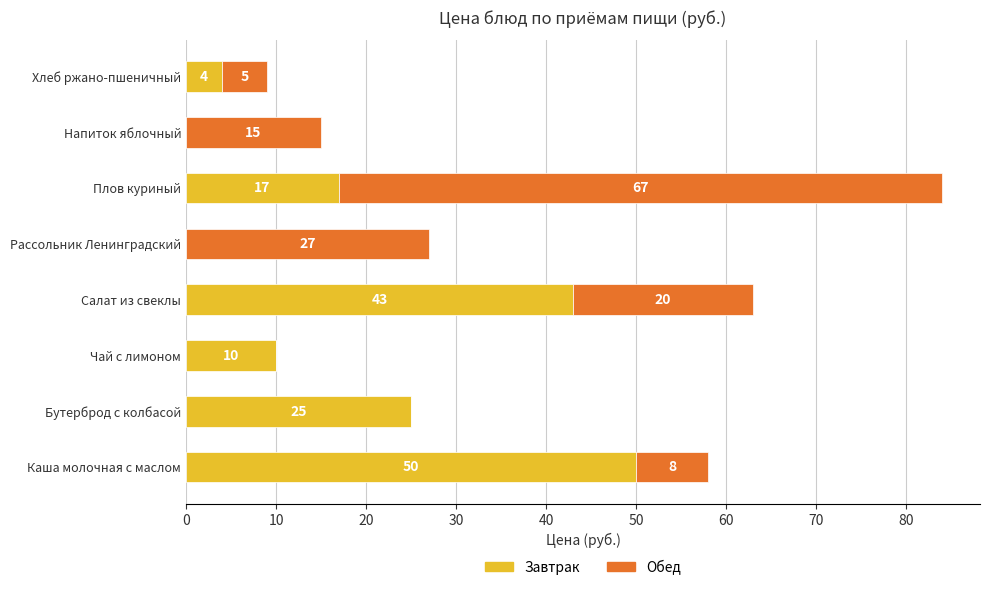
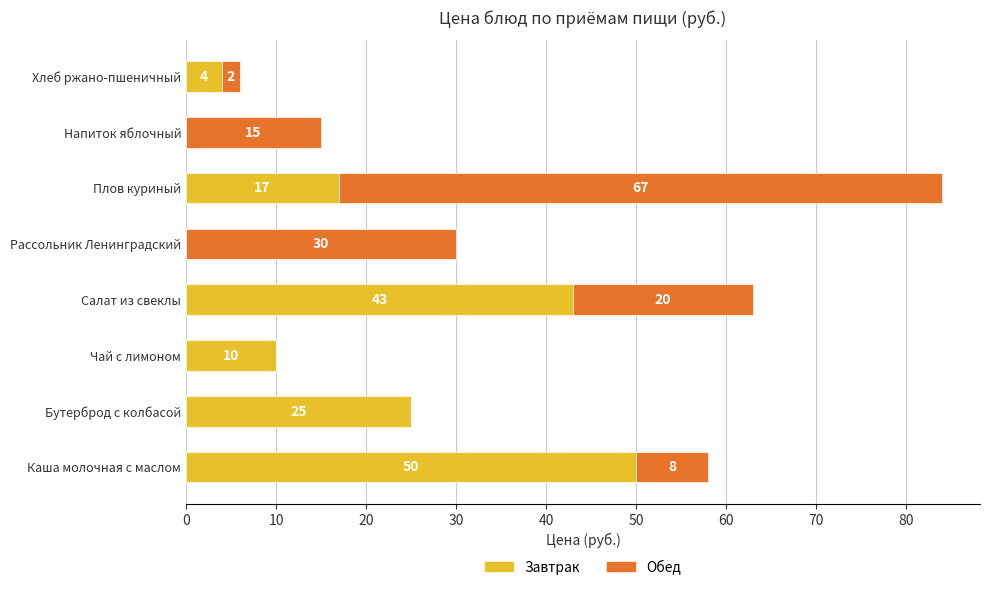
Обед, Хлеб ржано-пшеничный: 5 -> 2
Обед, Рассольник Ленинградский: 27 -> 30
